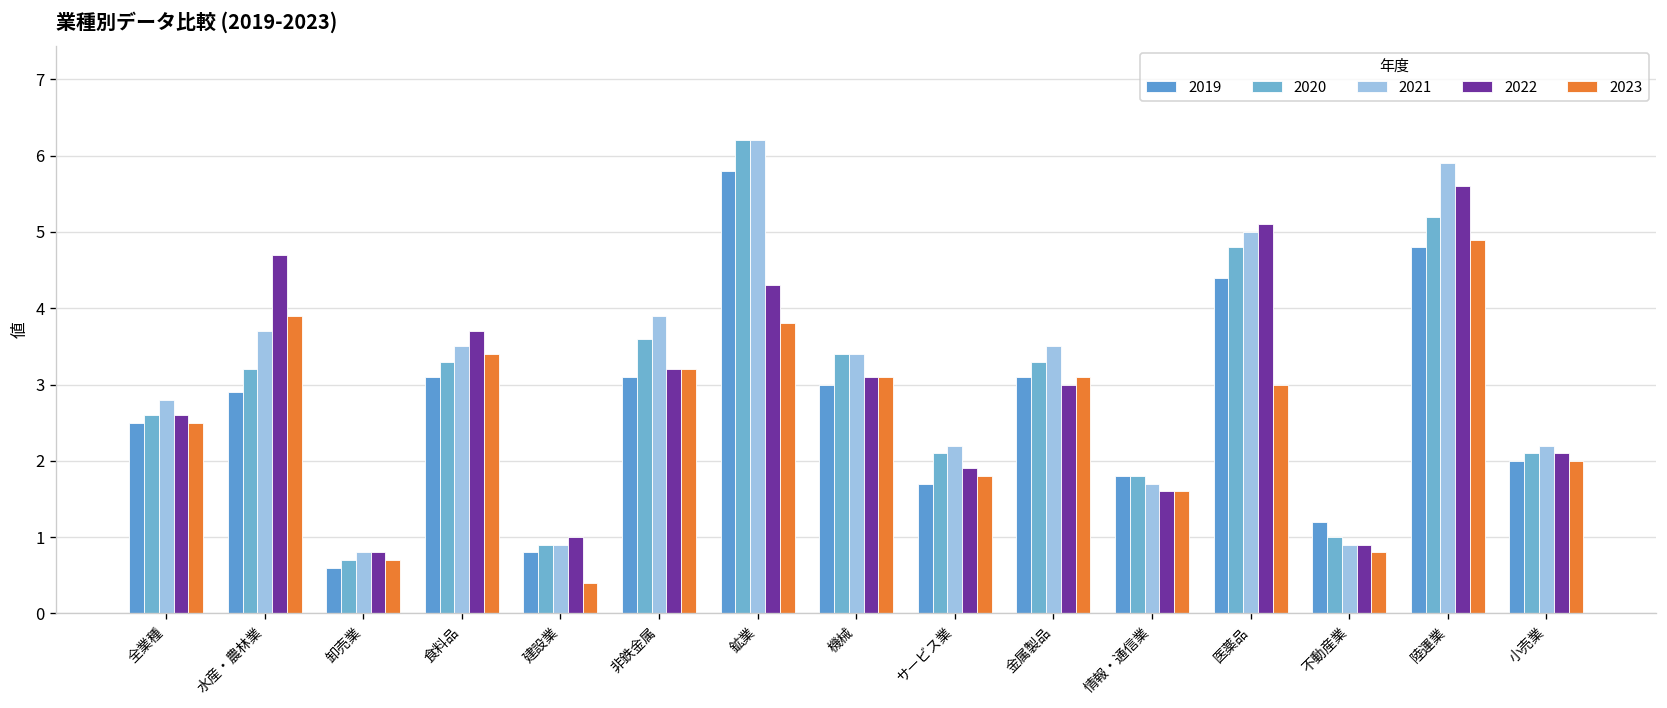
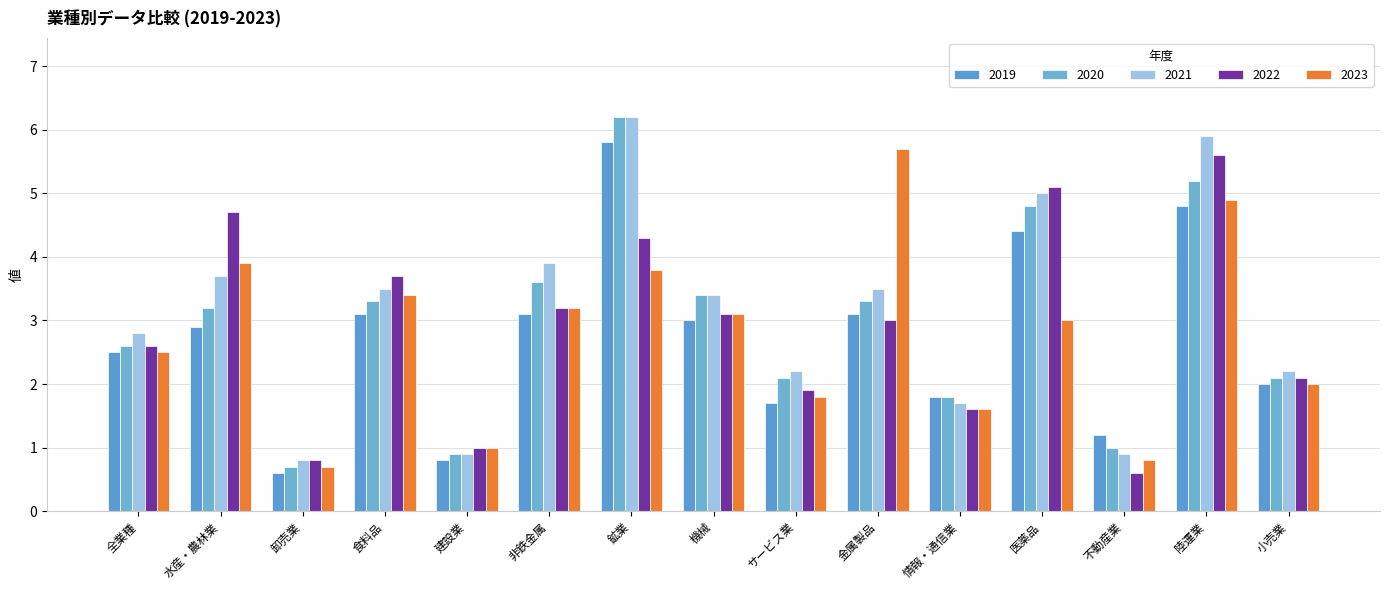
2023, 建設業: 0.4 -> 1.0
2023, 金属製品: 3.1 -> 5.7
2022, 不動産業: 0.9 -> 0.6
